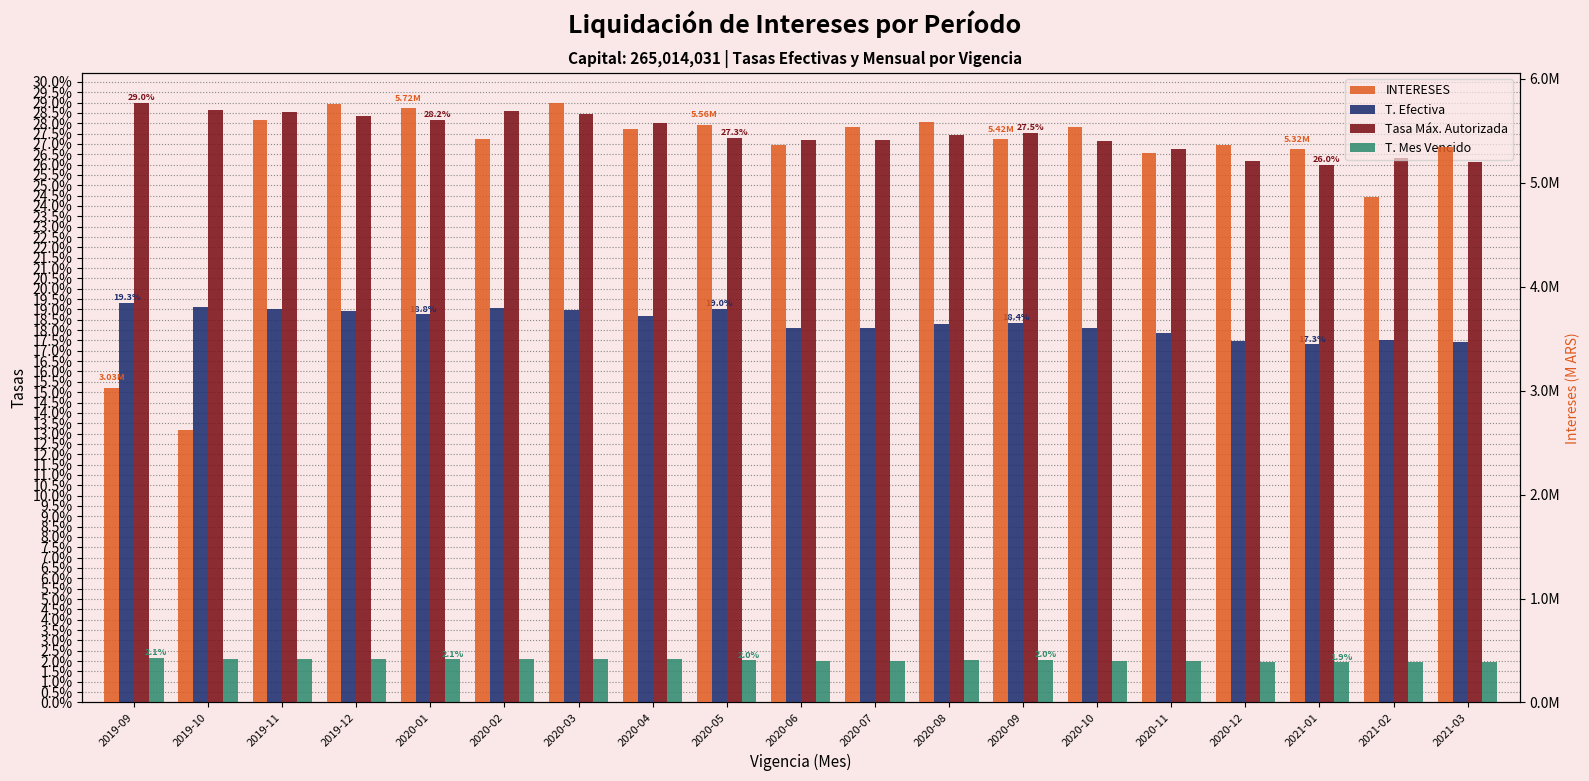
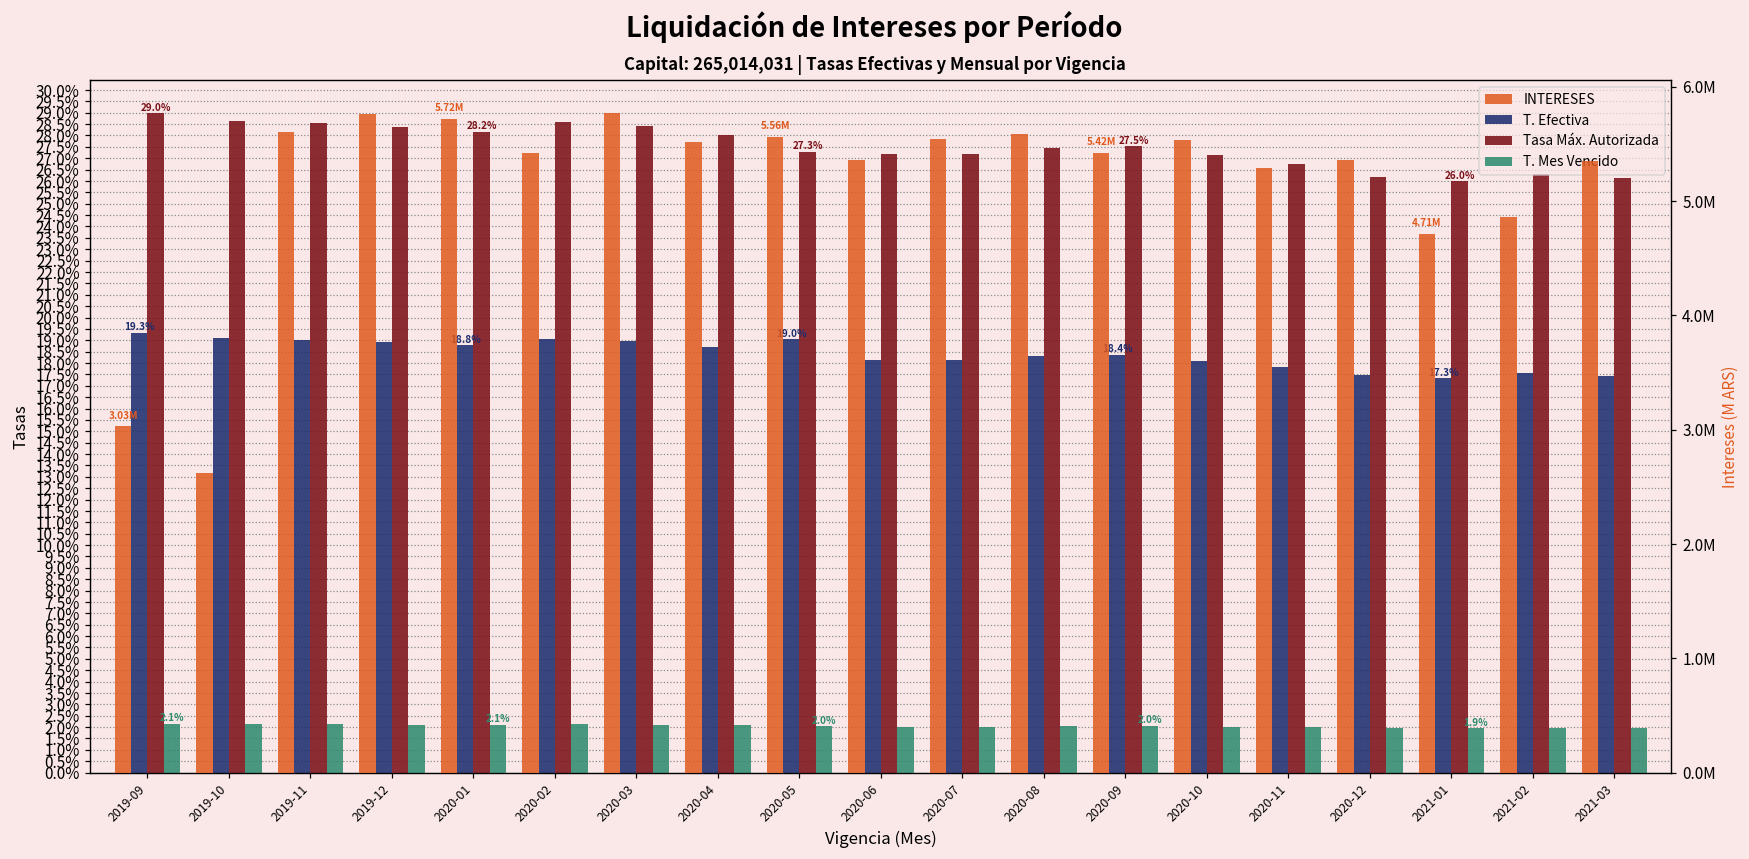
INTERESES, 2021-01: 5.32M -> 4.71M
